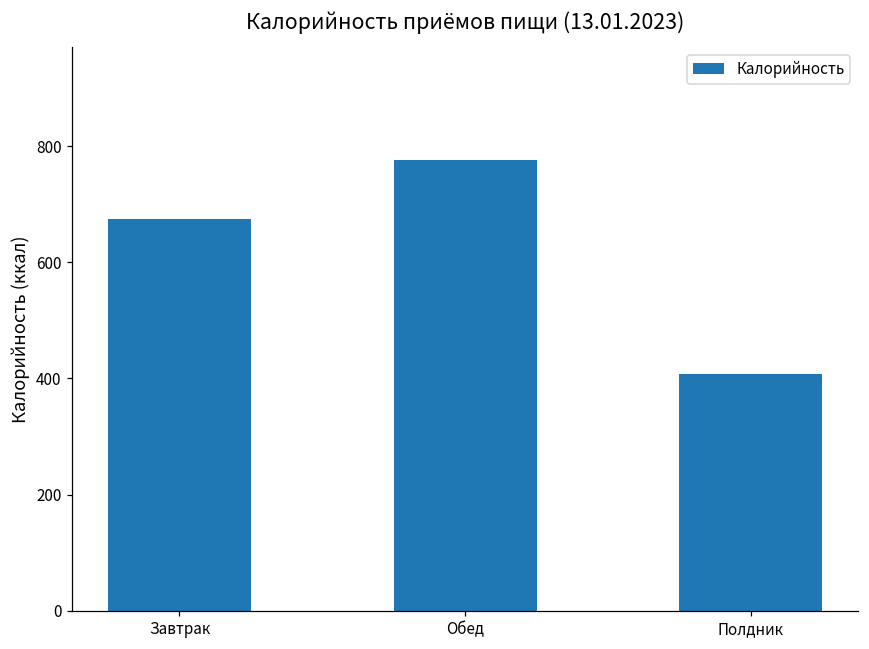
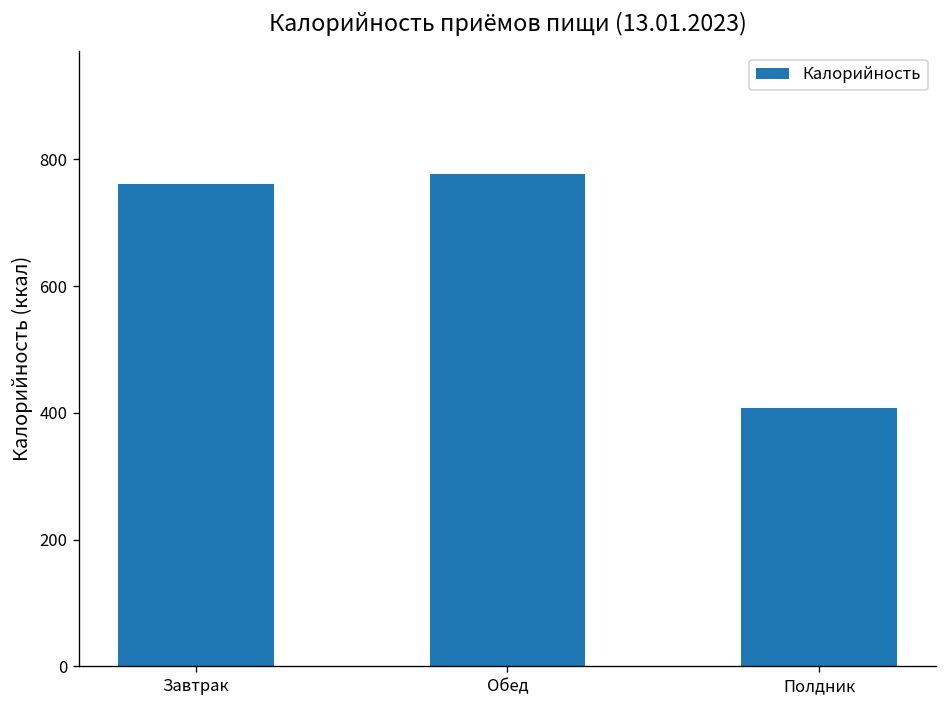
Завтрак: 670 -> 760
